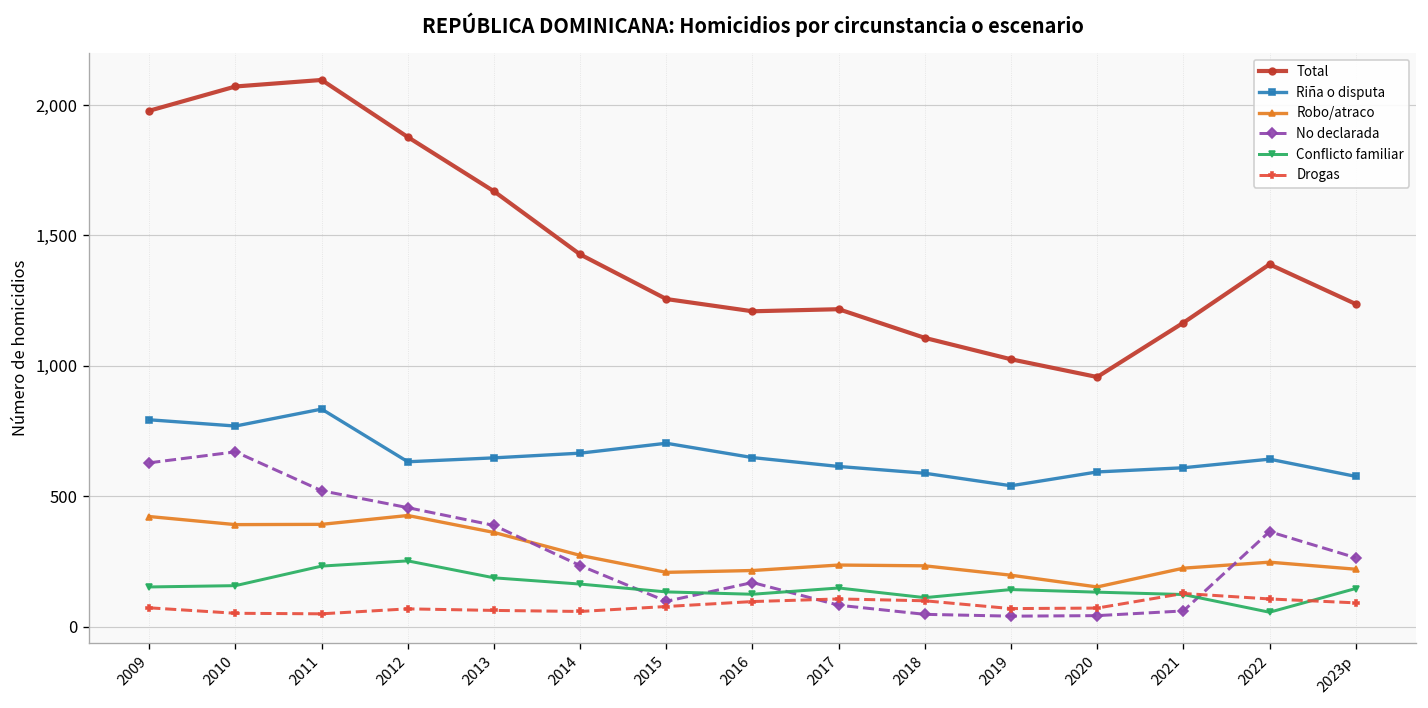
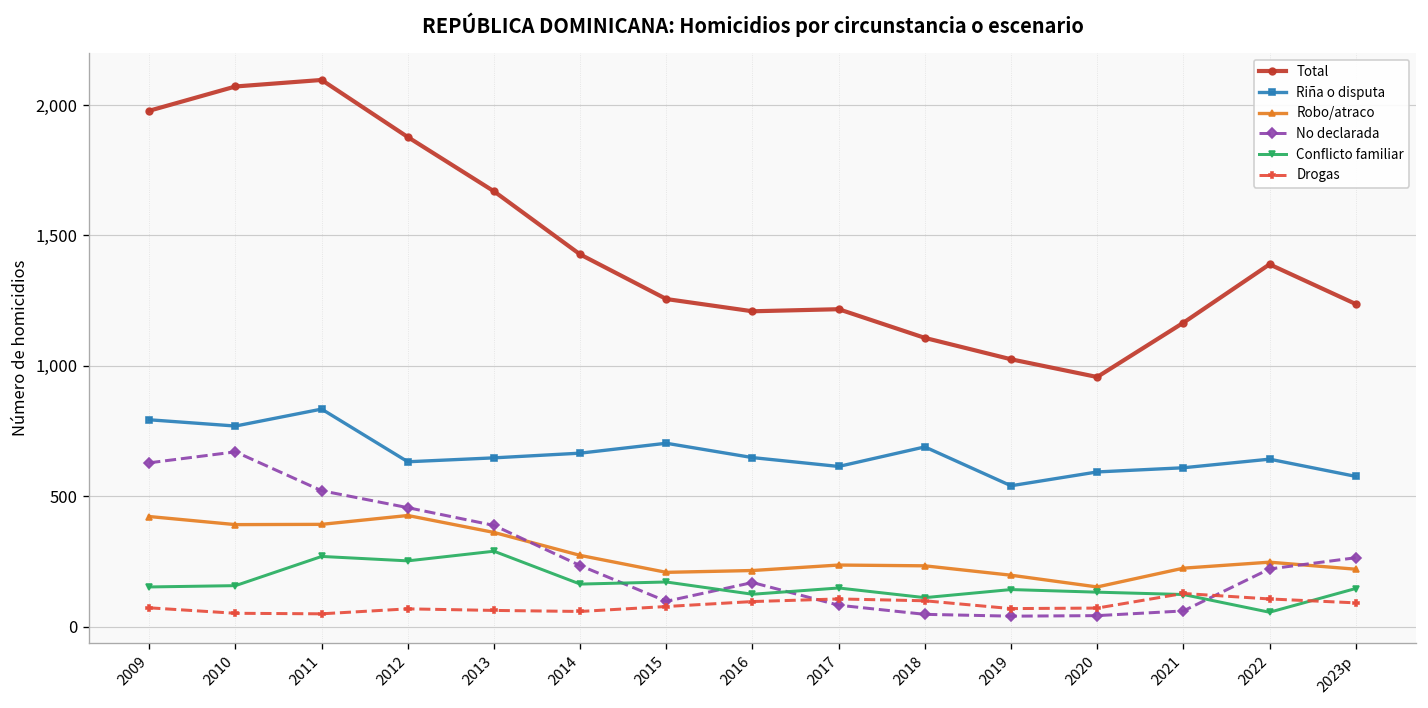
Conflicto familiar, 2011: 230 -> 270
Conflicto familiar, 2013: 190 -> 290
Conflicto familiar, 2015: 130 -> 170
Riña o disputa, 2018: 590 -> 690
No declarada, 2022: 360 -> 220
